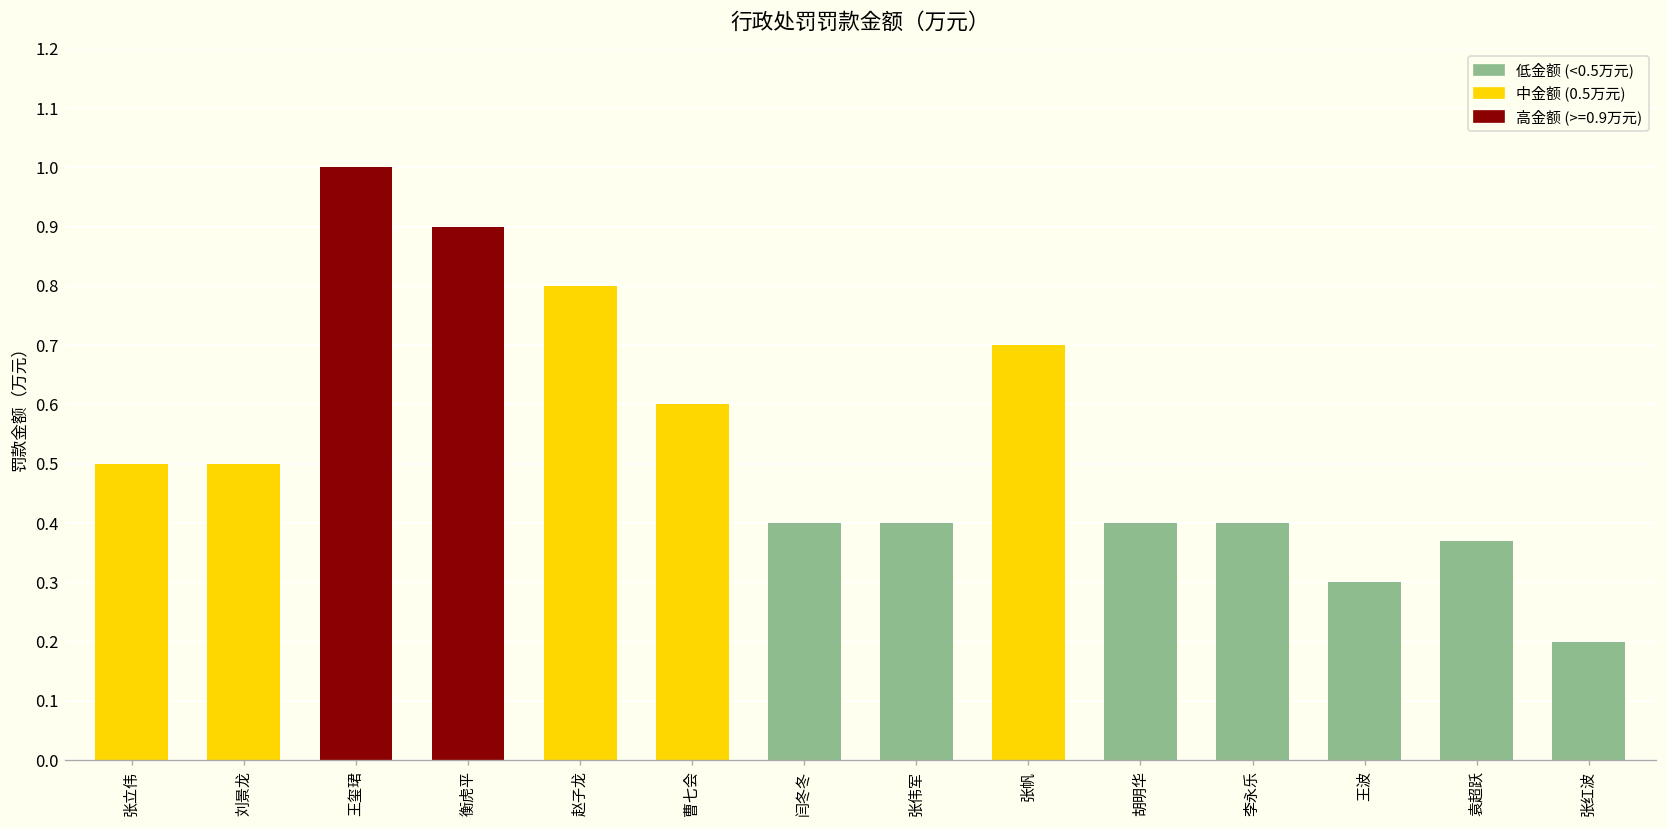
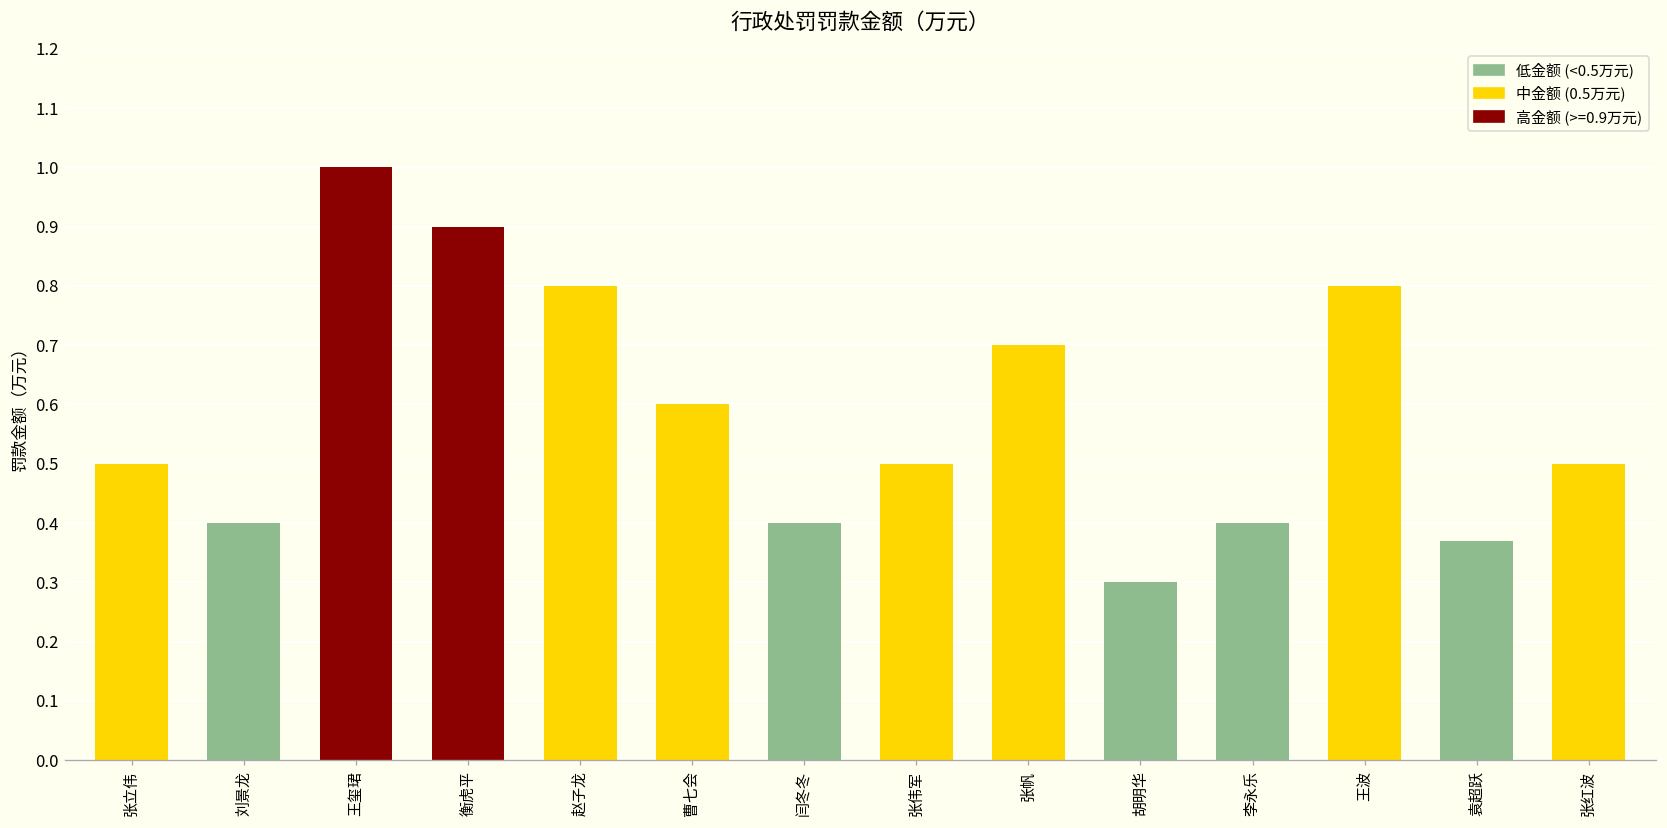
刘景龙: 0.5 -> 0.4
张伟军: 0.4 -> 0.5
胡明华: 0.4 -> 0.3
王波: 0.3 -> 0.8
张红波: 0.2 -> 0.5
